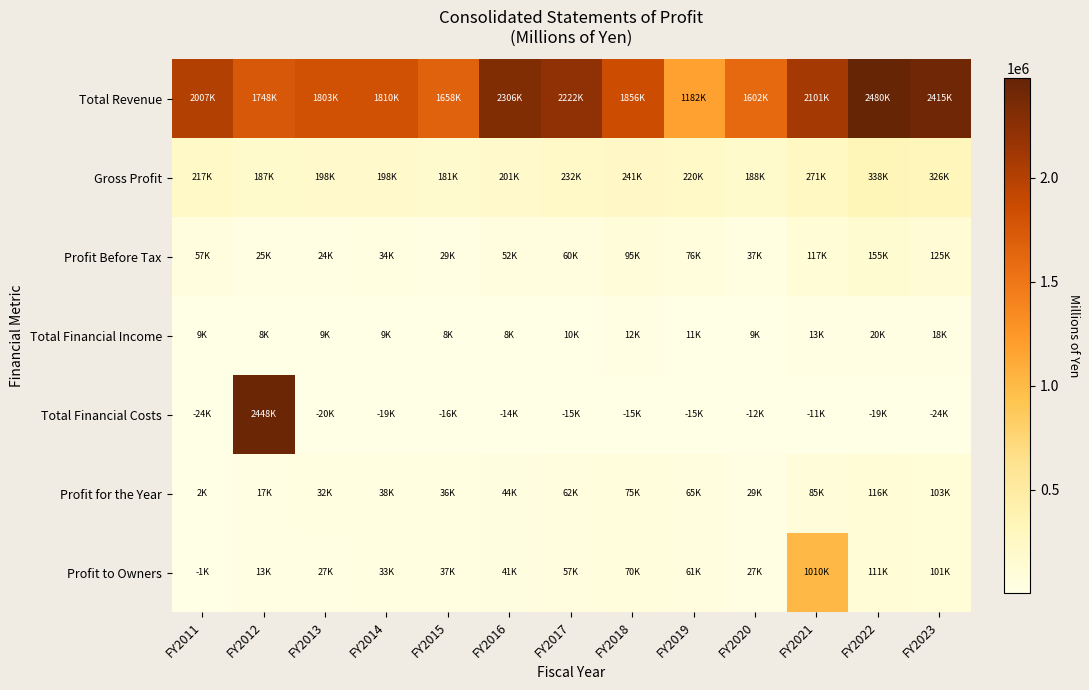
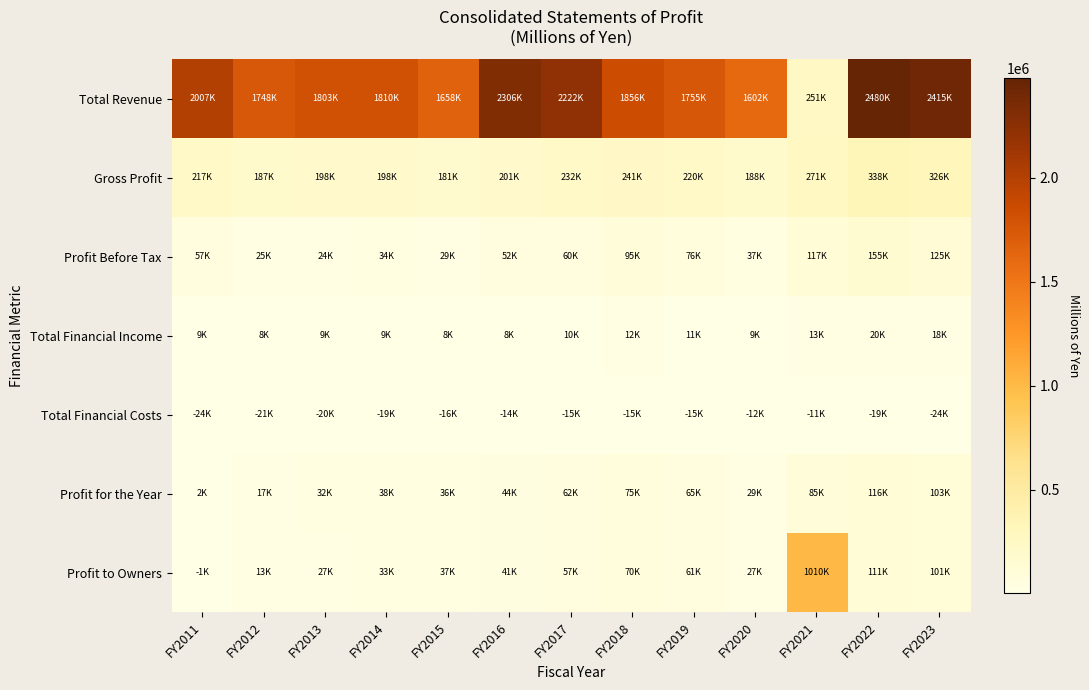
Total Revenue, FY2019: 1182K -> 1755K
Total Revenue, FY2021: 2101K -> 251K
Total Financial Costs, FY2012: 2448K -> -21K
